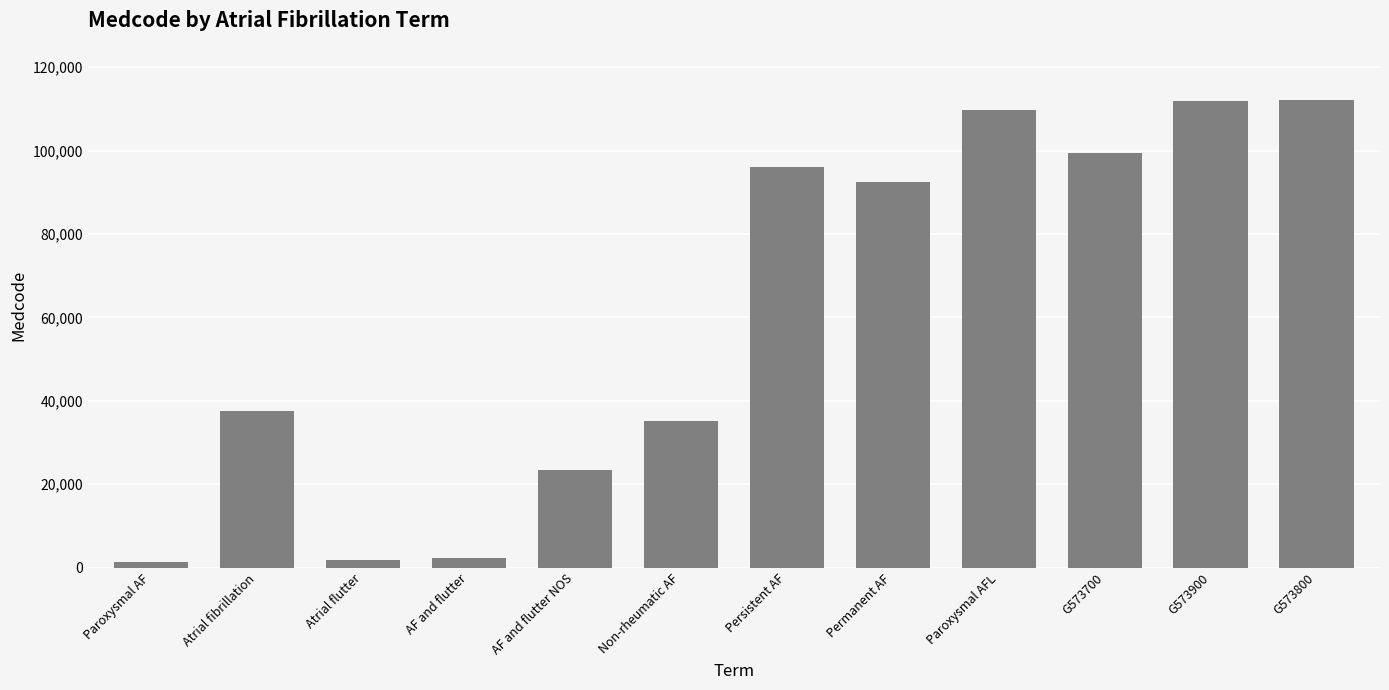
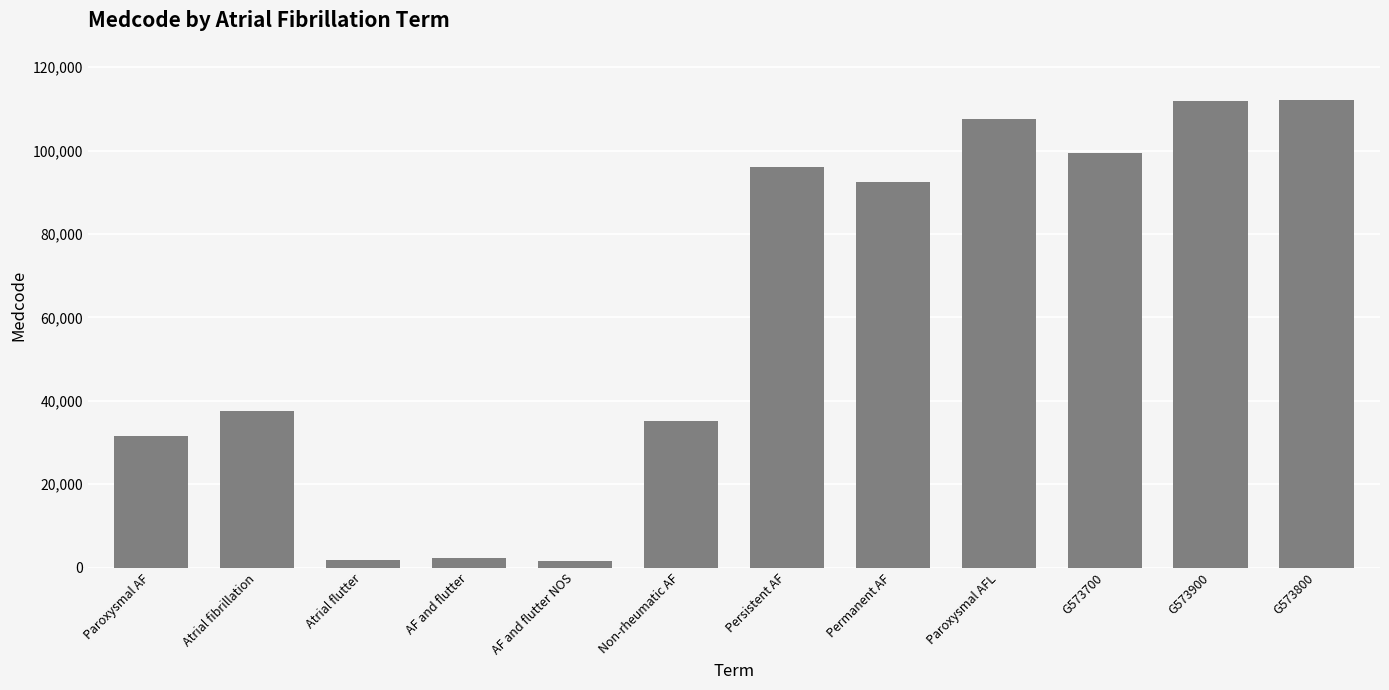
Paroxysmal AF: 1,000 -> 32,000
AF and flutter NOS: 23,000 -> 2,000
Paroxysmal AFL: 110,000 -> 107,000
